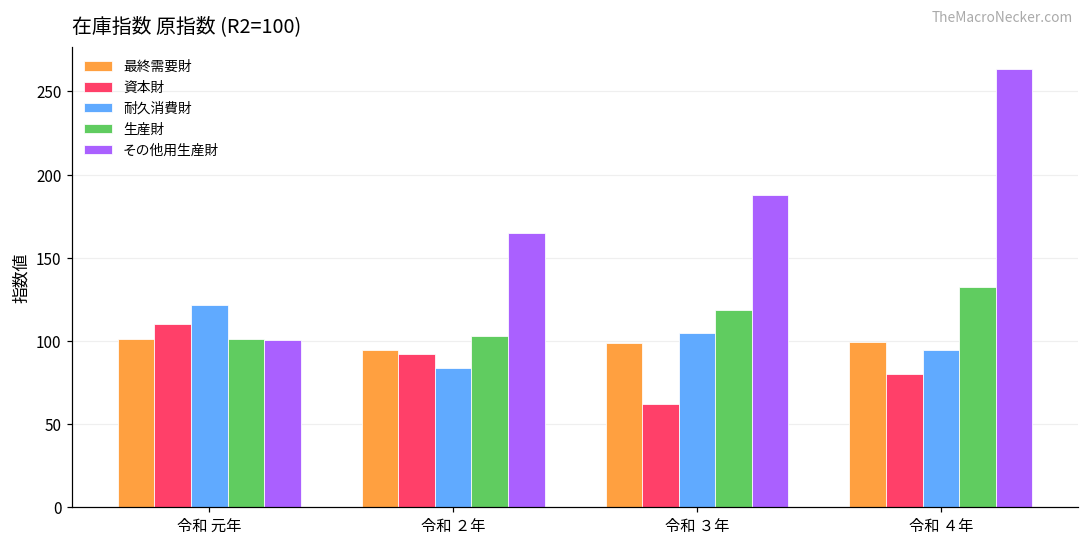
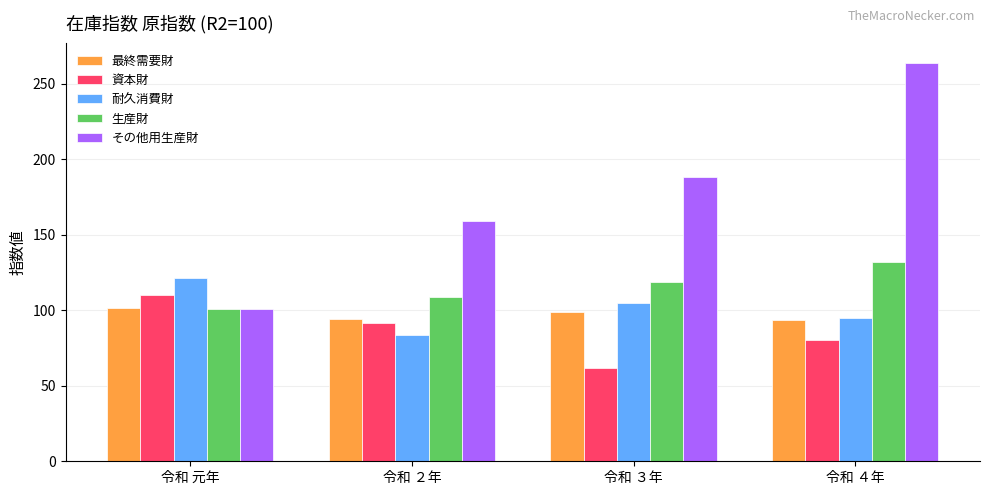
生産財, 令和 ２年: 103 -> 109
その他用生産財, 令和 ２年: 165 -> 159
最終需要財, 令和 ４年: 99 -> 94
